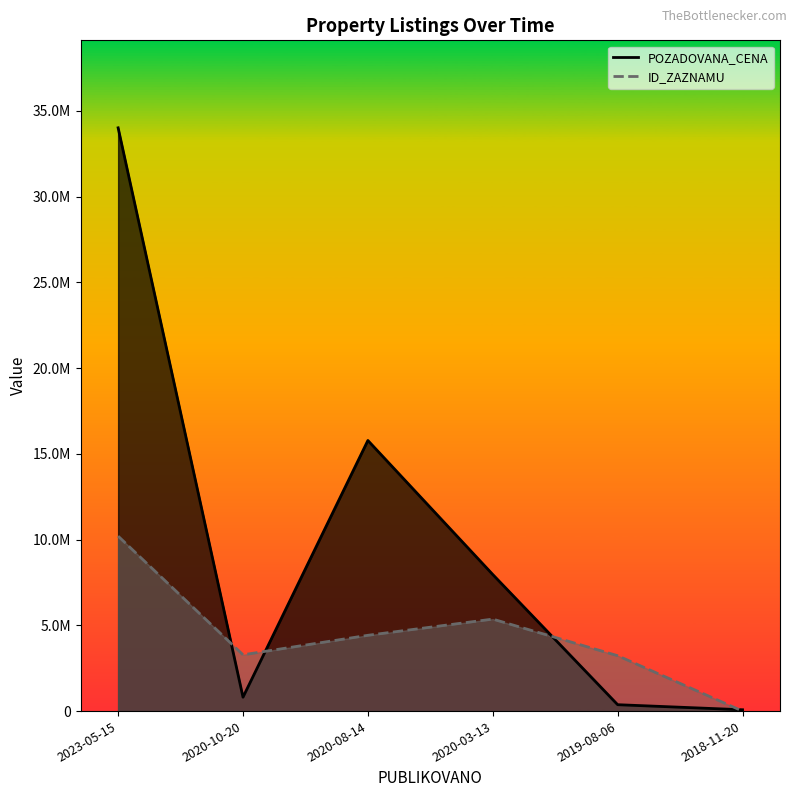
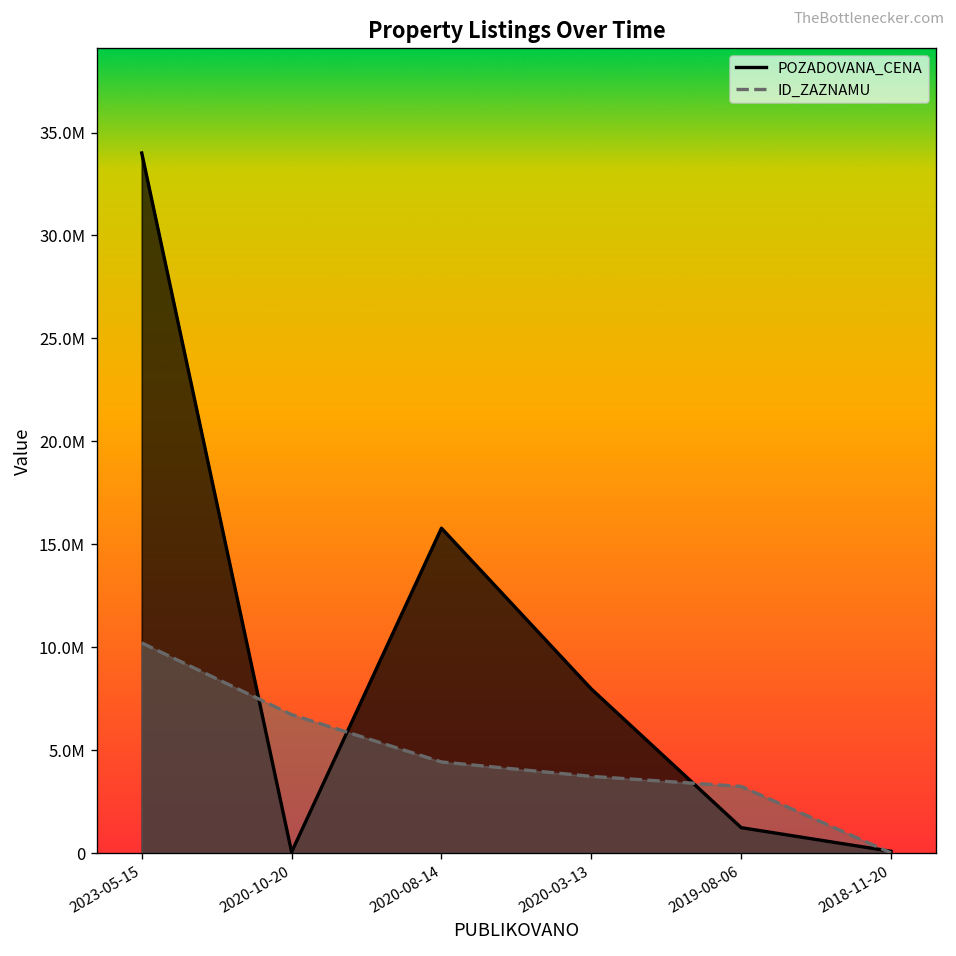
POZADOVANA_CENA, 2020-10-20: 800000 -> 0
ID_ZAZNAMU, 2020-10-20: 3300000 -> 6700000
ID_ZAZNAMU, 2020-03-13: 5400000 -> 3700000
POZADOVANA_CENA, 2019-08-06: 400000 -> 1200000
